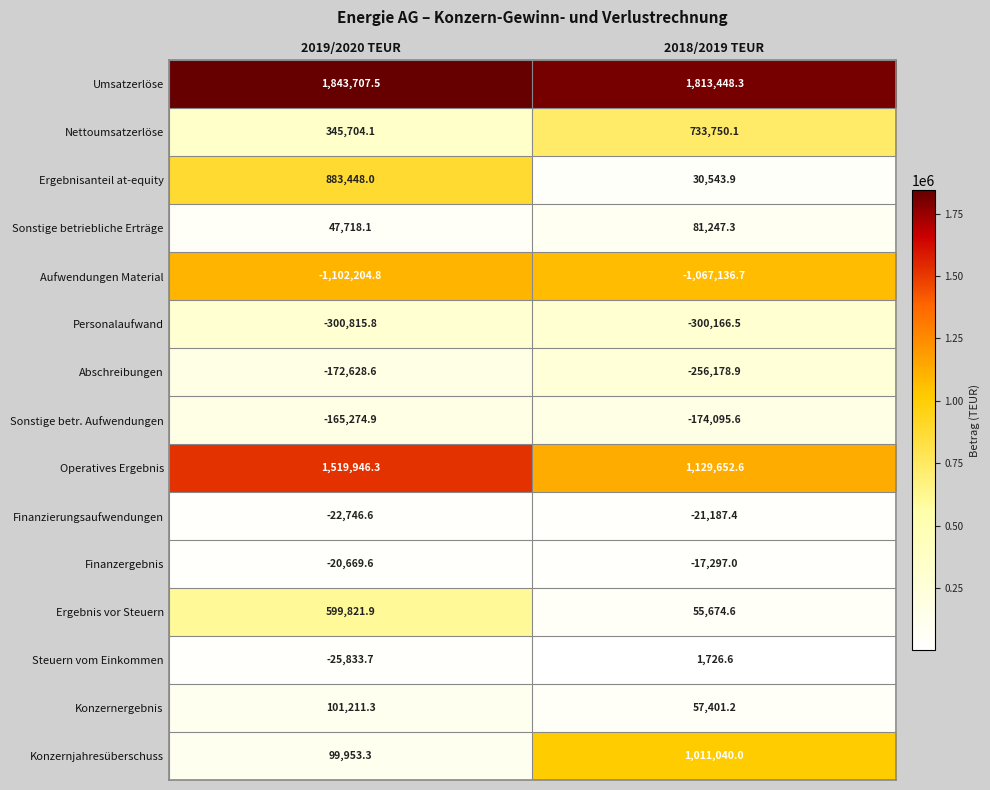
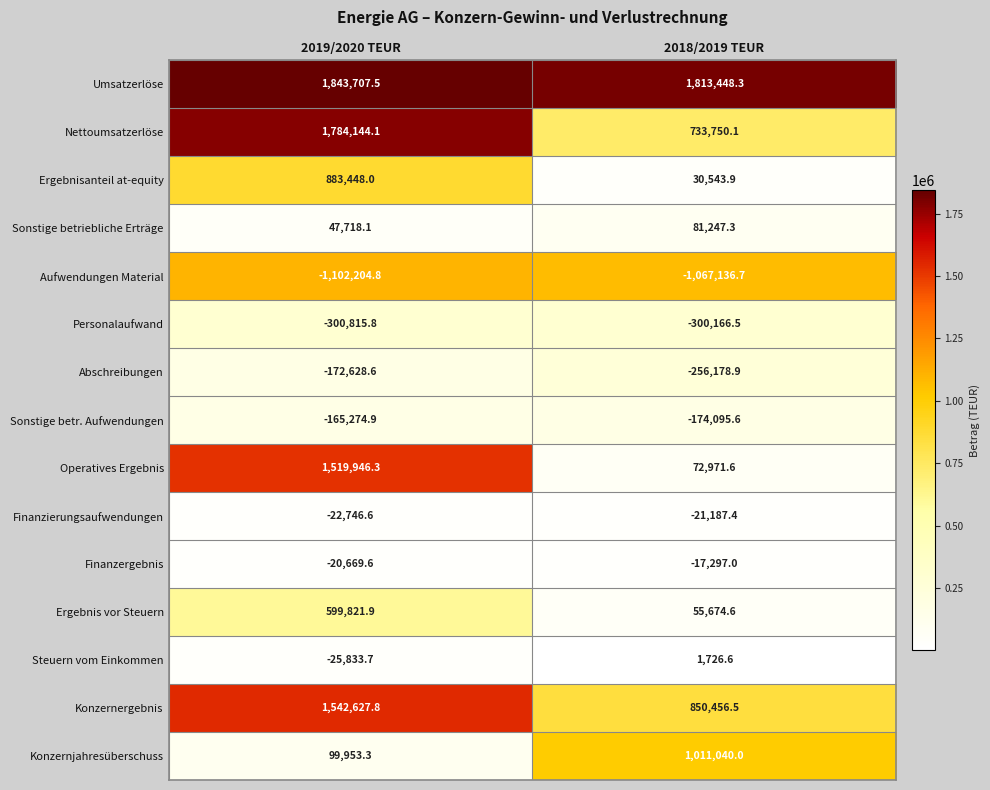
Nettoumsatzerlöse, 2019/2020 TEUR: 345,704.1 -> 1,784,144.1
Operatives Ergebnis, 2018/2019 TEUR: 1,129,652.6 -> 72,971.6
Konzernergebnis, 2019/2020 TEUR: 101,211.3 -> 1,542,627.8
Konzernergebnis, 2018/2019 TEUR: 57,401.2 -> 850,456.5
